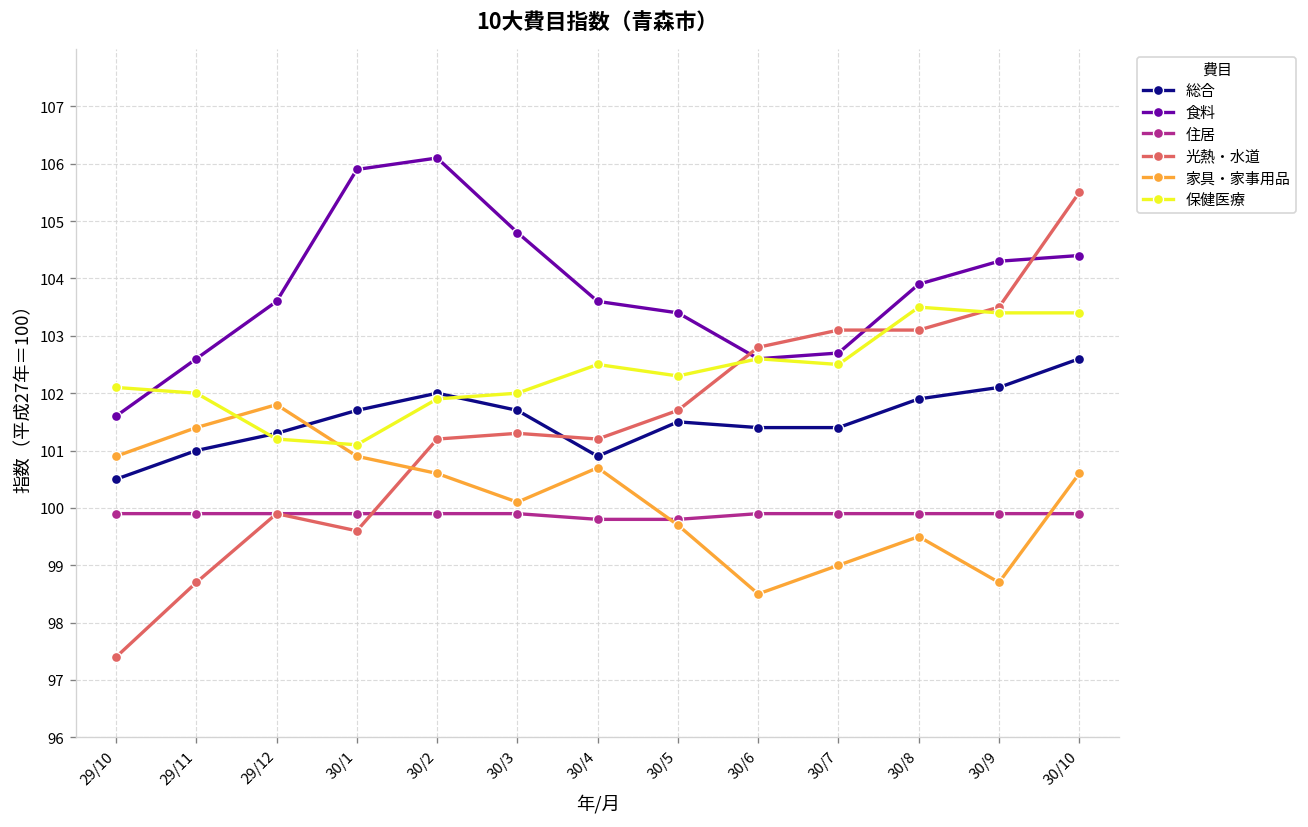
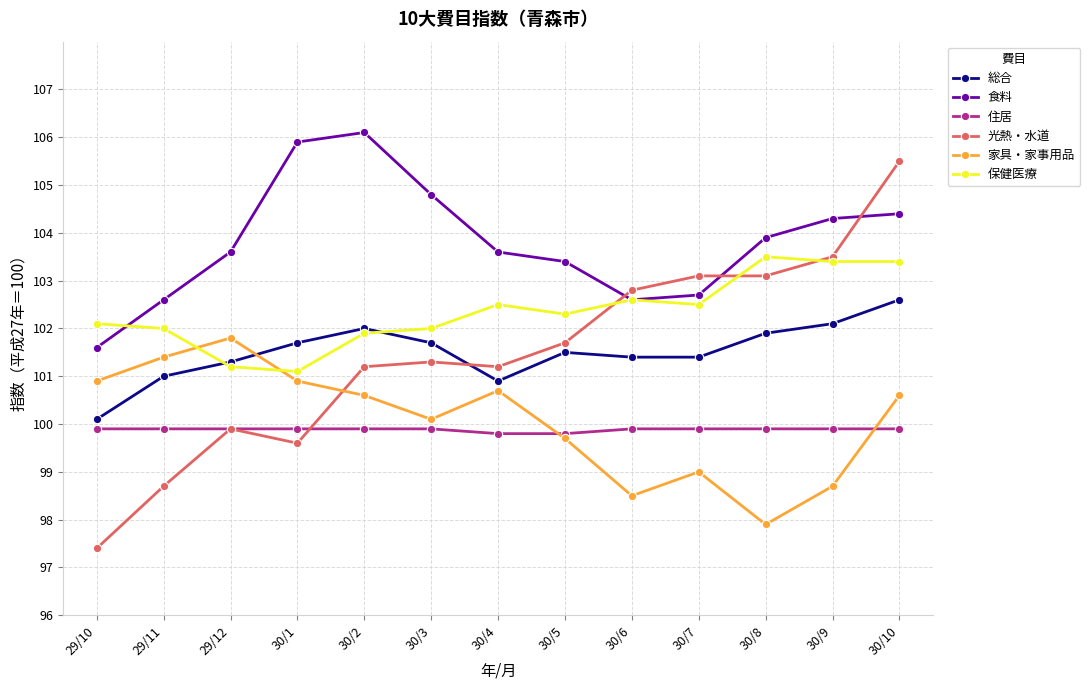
総合, 29/10: 100.5 -> 100.1
家具・家事用品, 30/8: 99.5 -> 97.9
